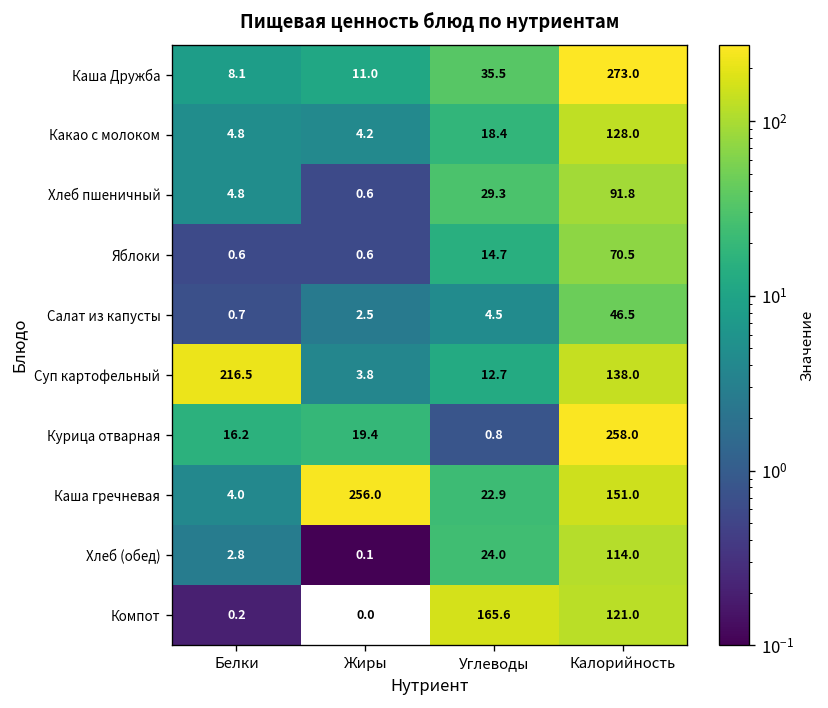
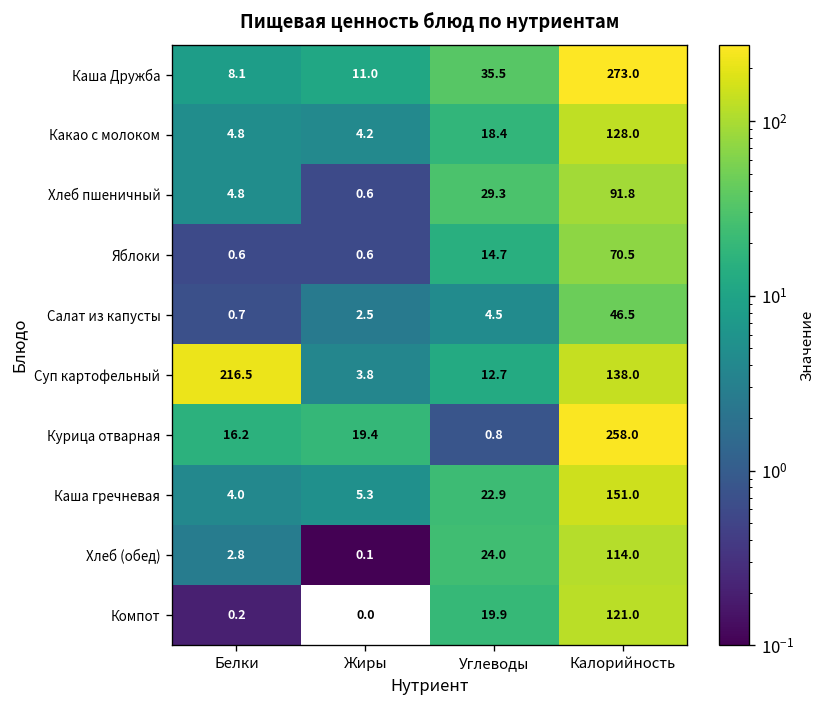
Каша гречневая, Жиры: 256.0 -> 5.3
Компот, Углеводы: 165.6 -> 19.9
